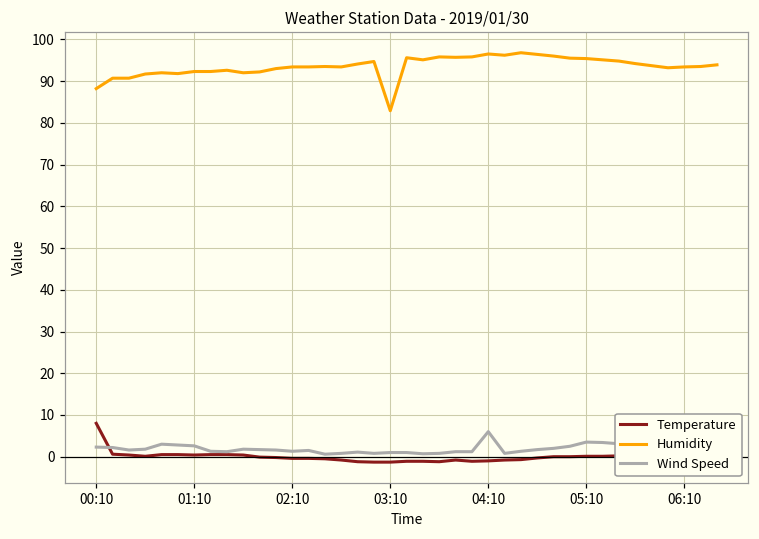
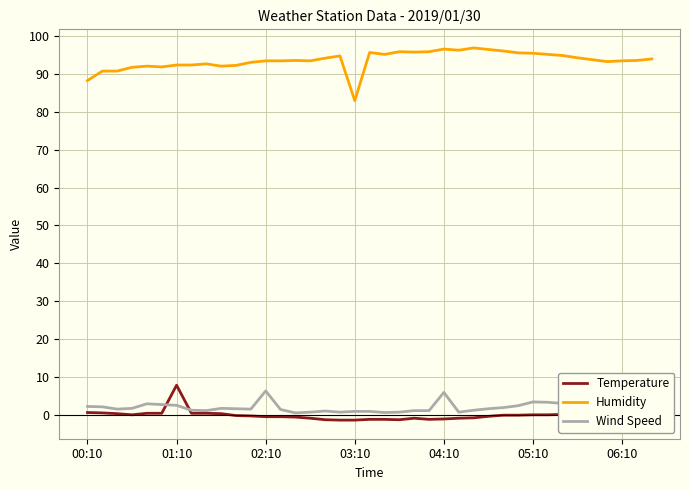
Temperature, 00:10: 8 -> 1
Temperature, 01:10: 0 -> 8
Wind Speed, 02:10: 1 -> 6
